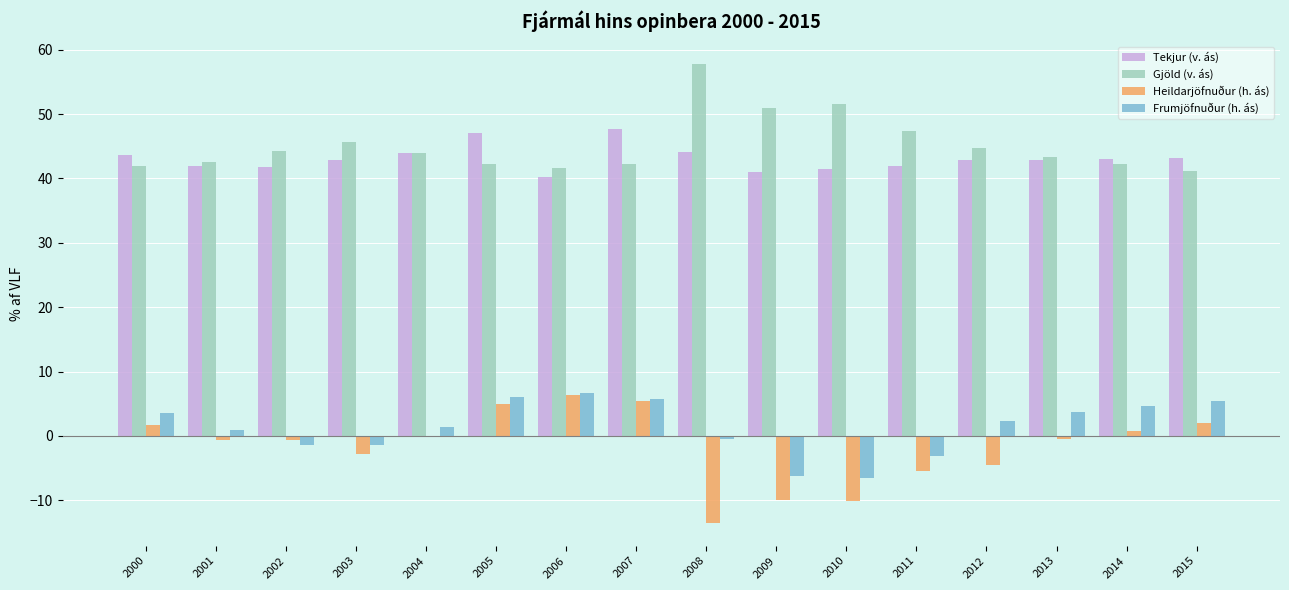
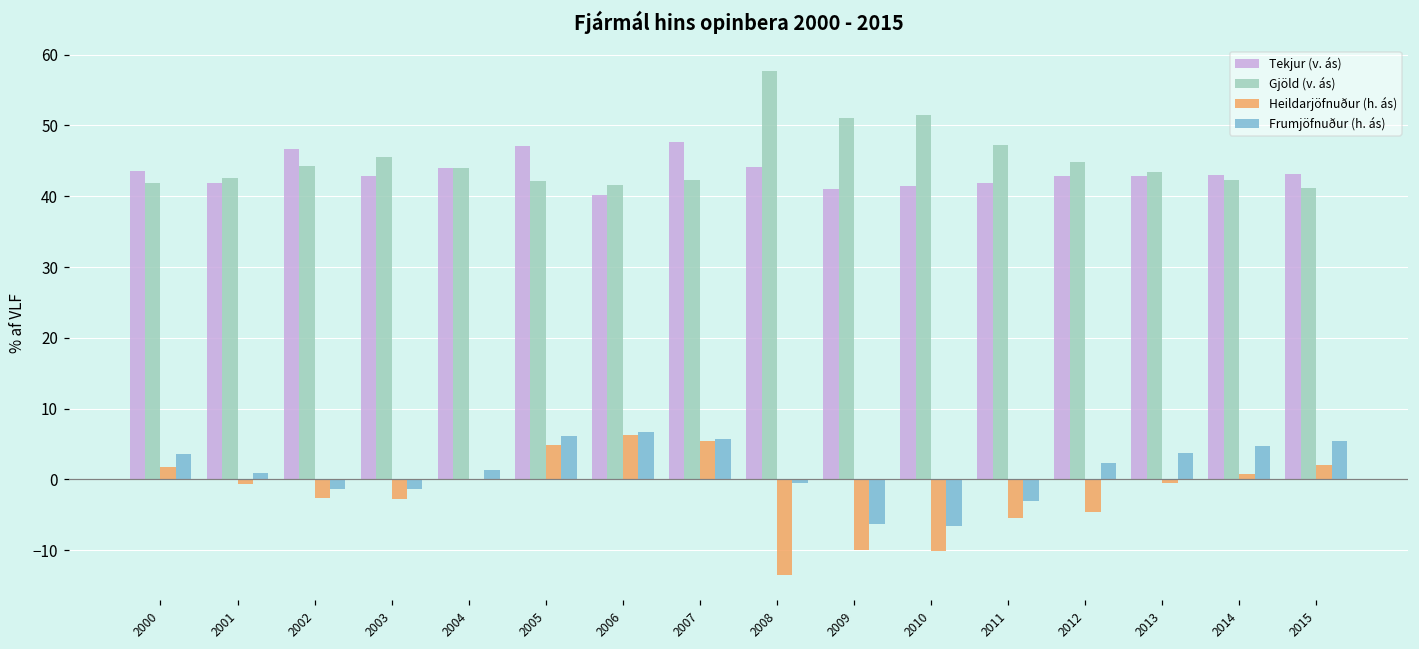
Tekjur (v. ás), 2002: 42 -> 47
Heildarjöfnuður (h. ás), 2002: -1 -> -3
